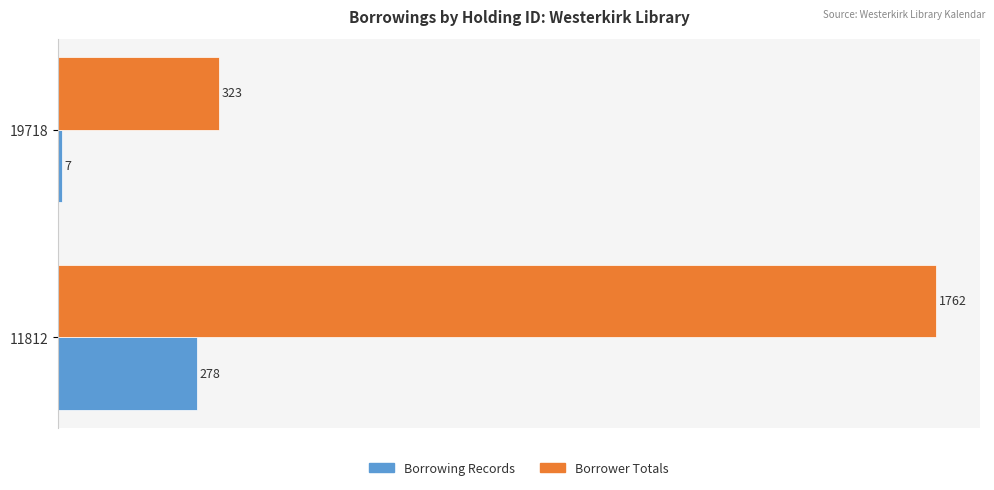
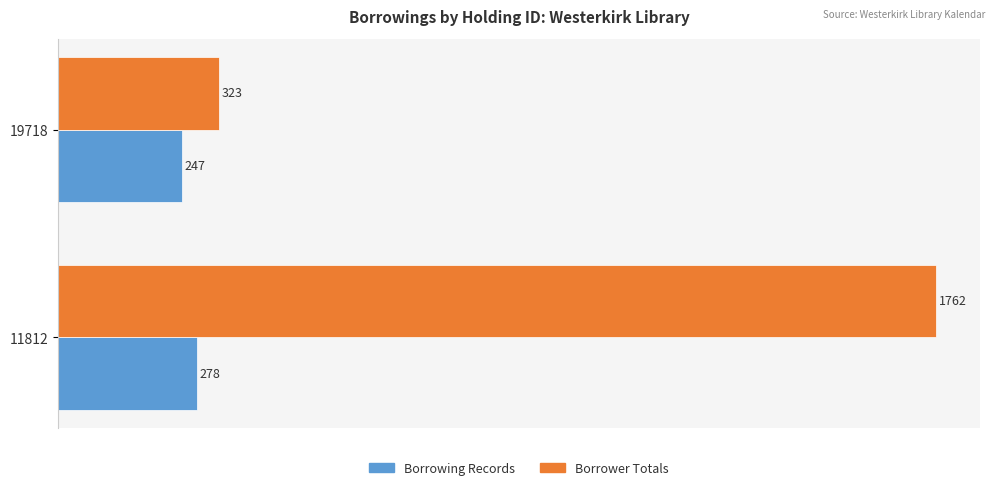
Borrowing Records, 19718: 7 -> 247
